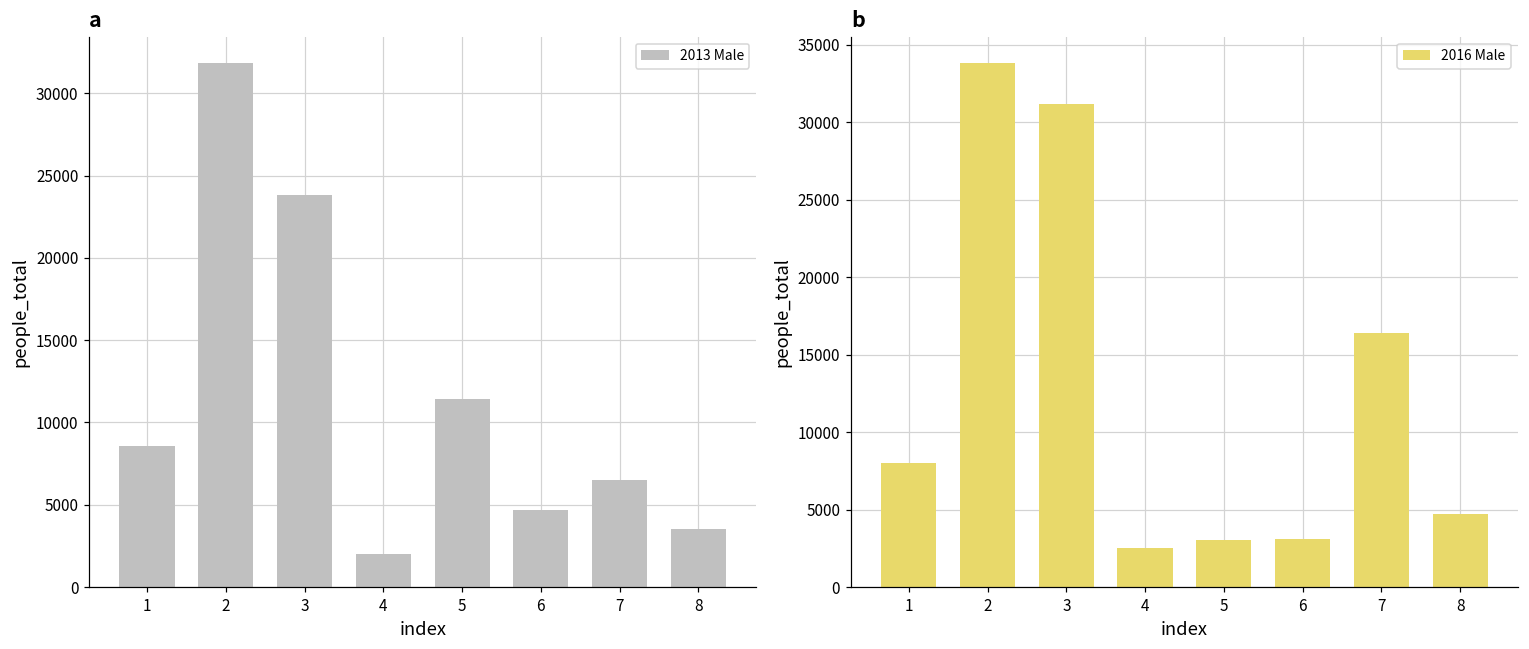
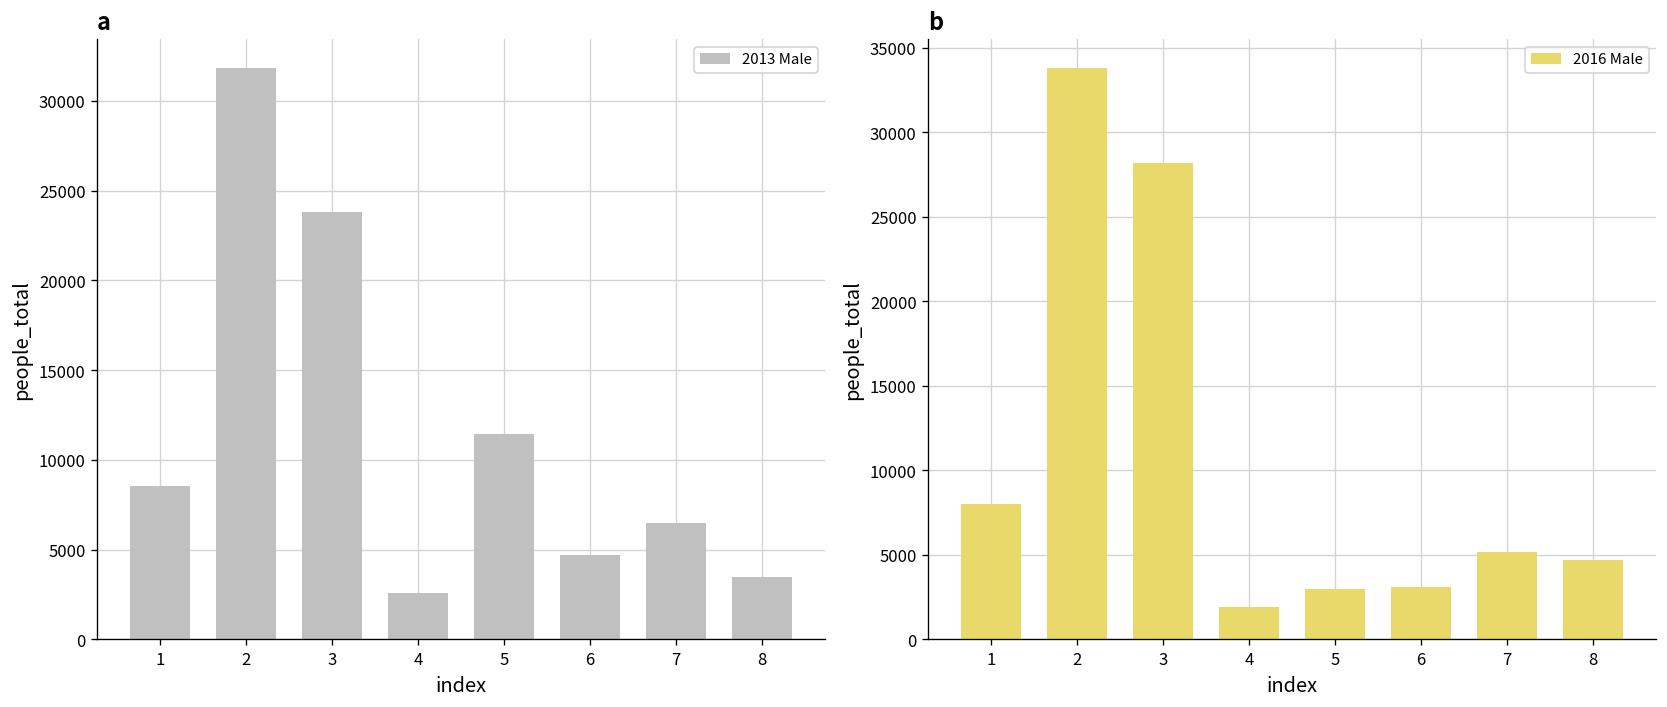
a, 4: 2000 -> 2600
b, 3: 31200 -> 28200
b, 4: 2500 -> 1900
b, 7: 16400 -> 5200
